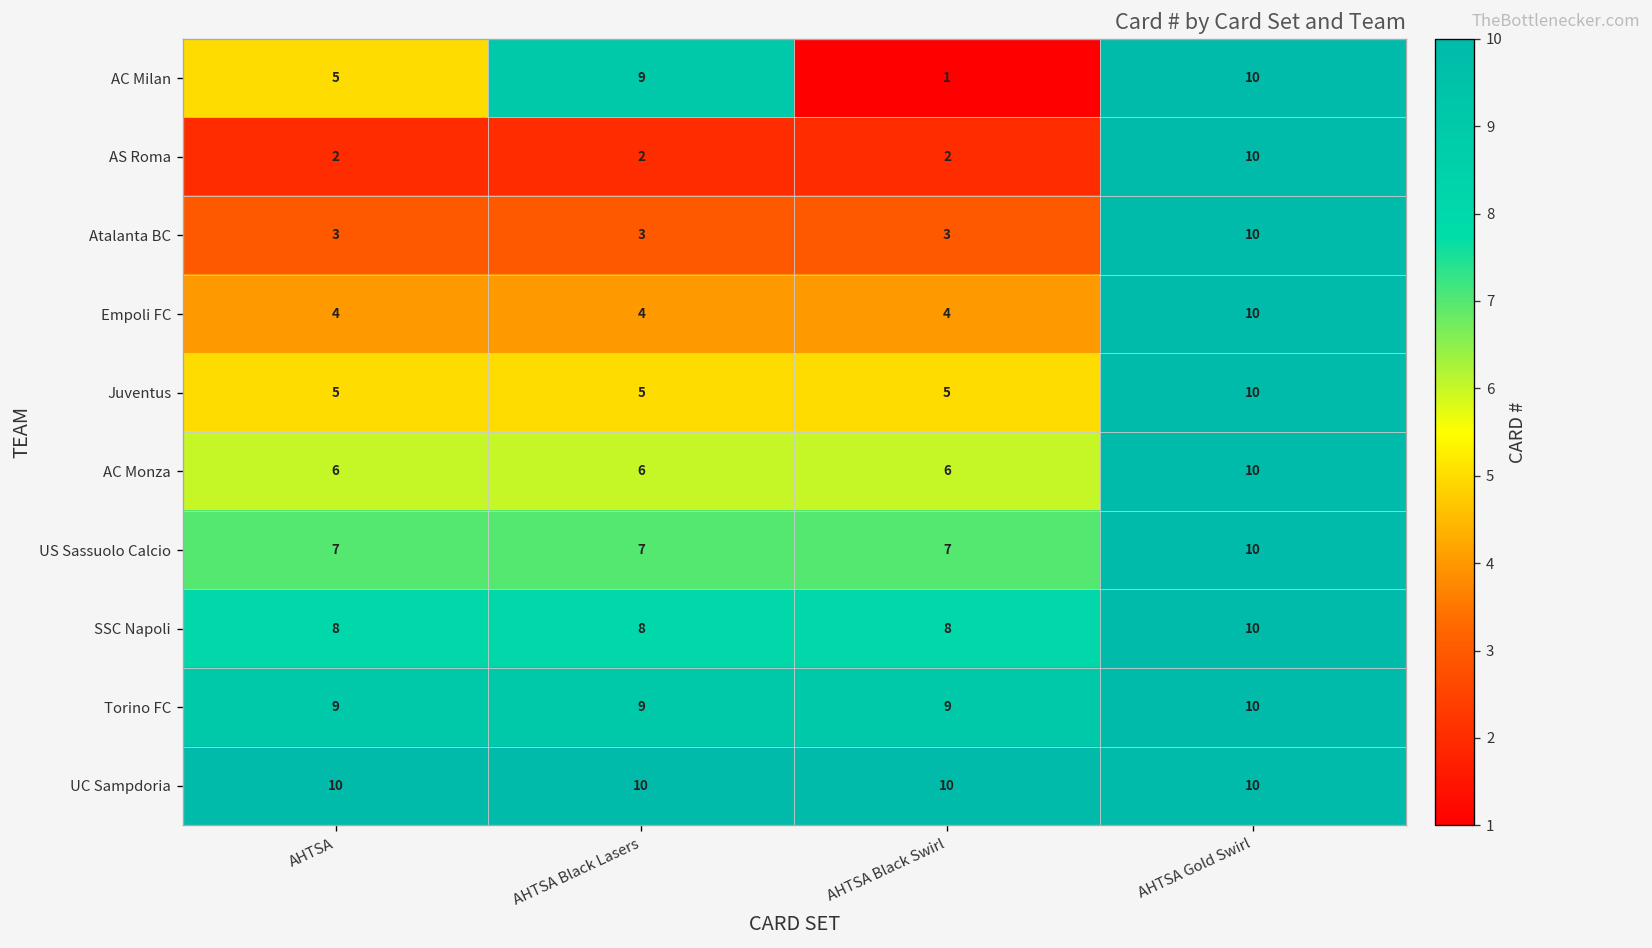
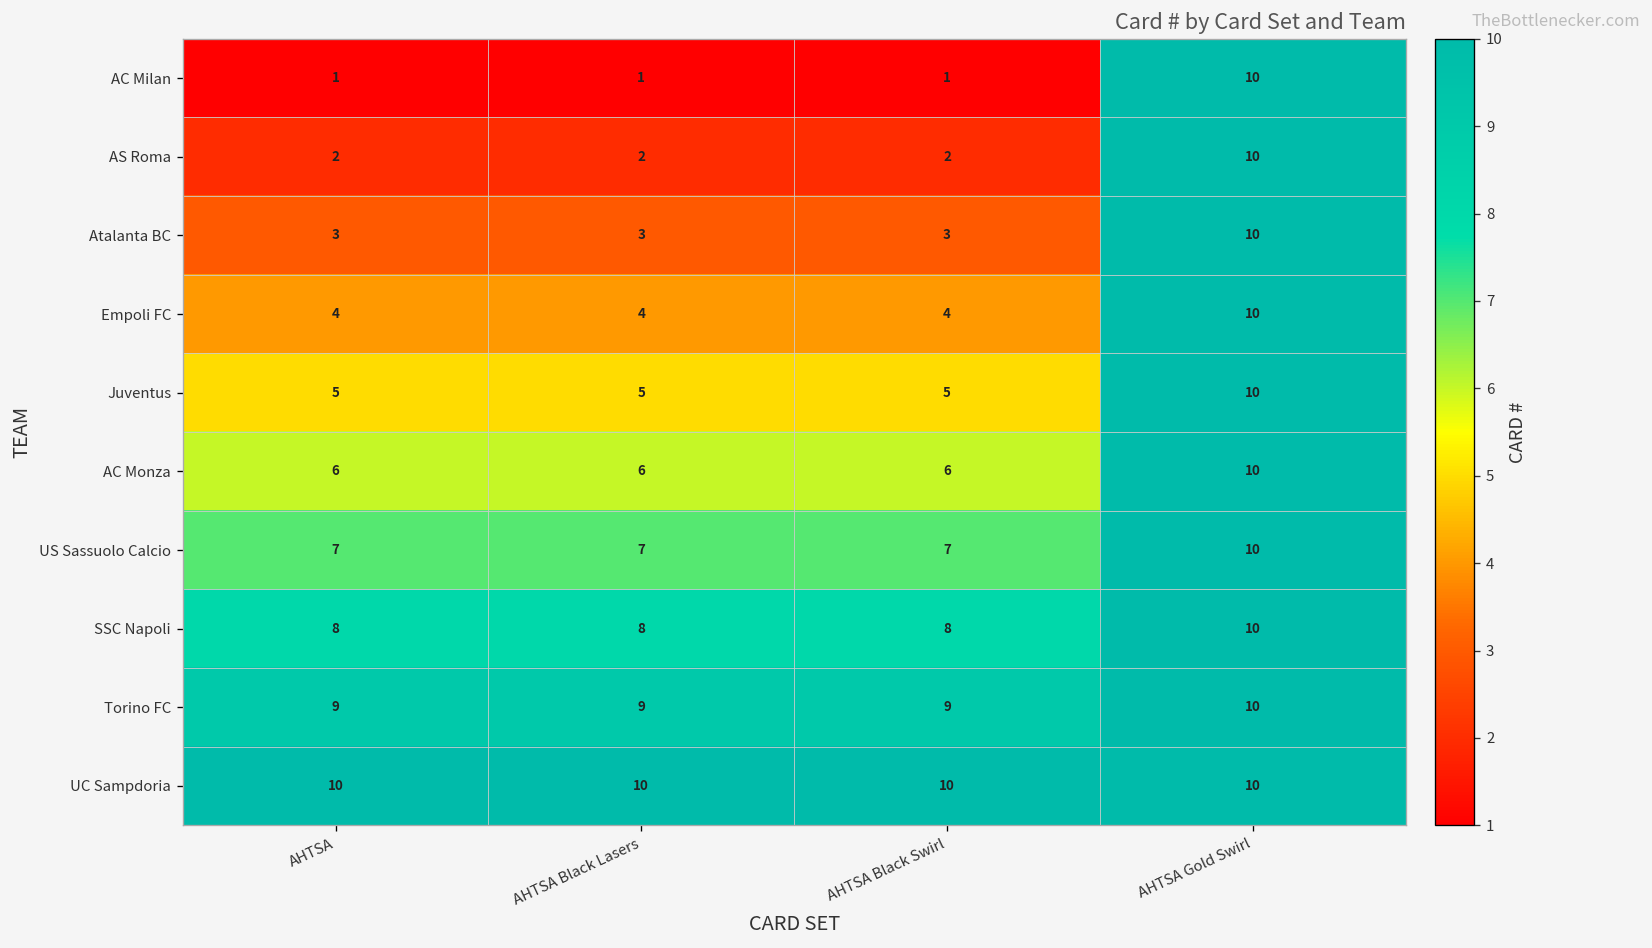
AC Milan, AHTSA: 5 -> 1
AC Milan, AHTSA Black Lasers: 9 -> 1
